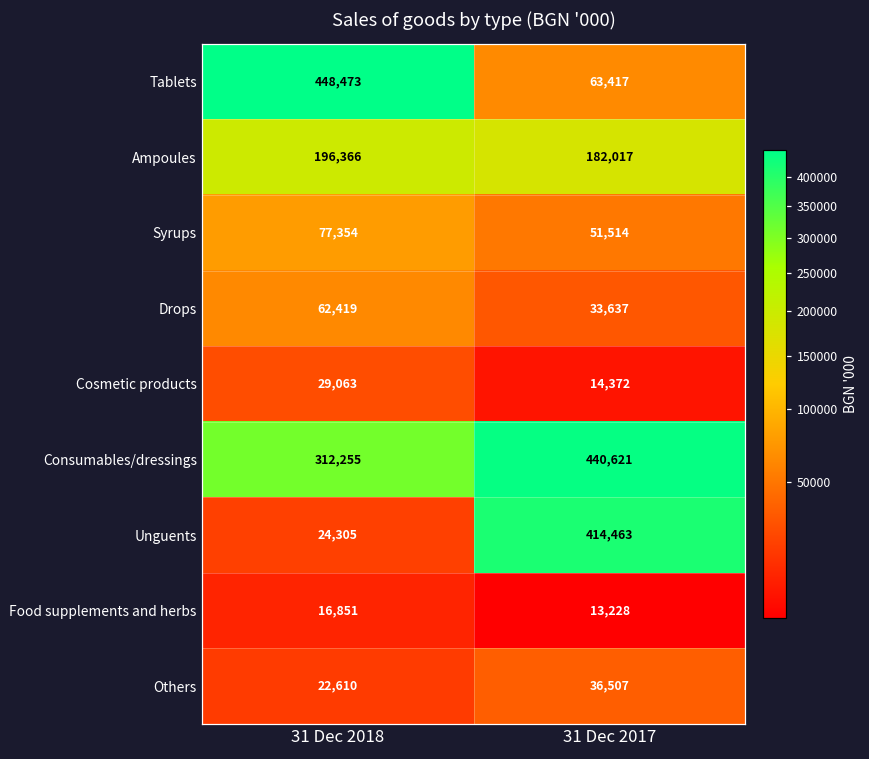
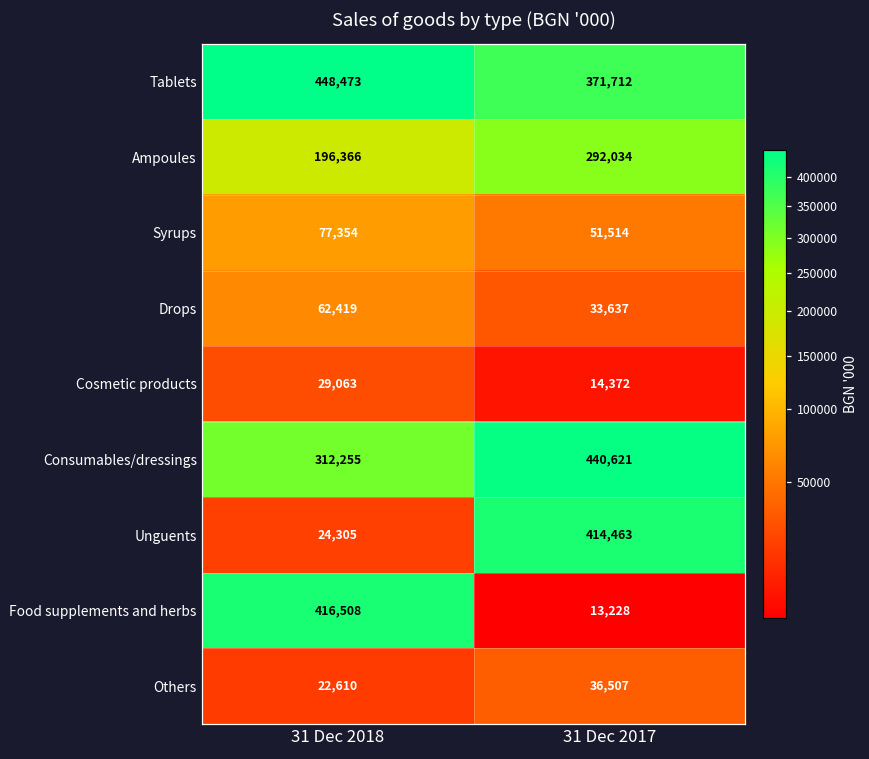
Tablets, 31 Dec 2017: 63,417 -> 371,712
Ampoules, 31 Dec 2017: 182,017 -> 292,034
Food supplements and herbs, 31 Dec 2018: 16,851 -> 416,508
